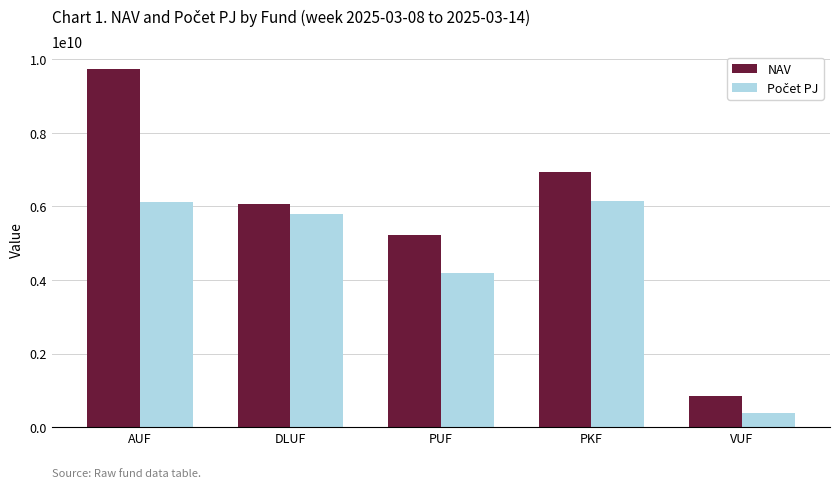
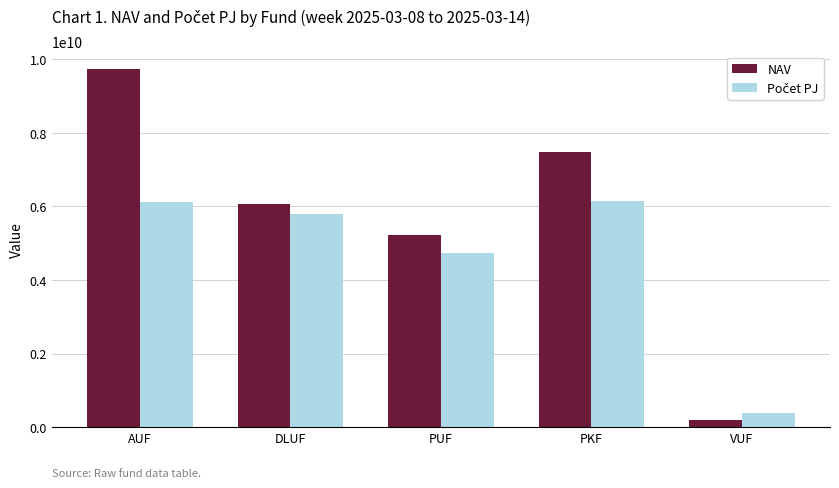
Počet PJ, PUF: 4200000000 -> 4700000000
NAV, PKF: 6900000000 -> 7500000000
NAV, VUF: 800000000 -> 200000000
